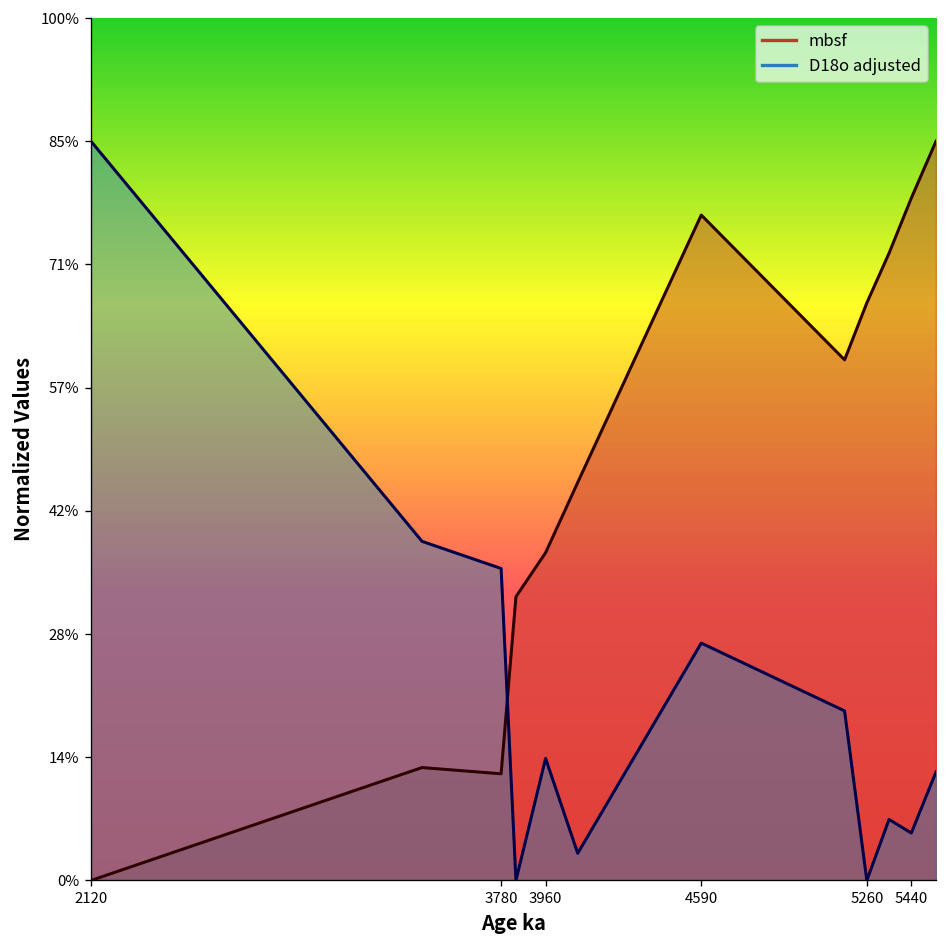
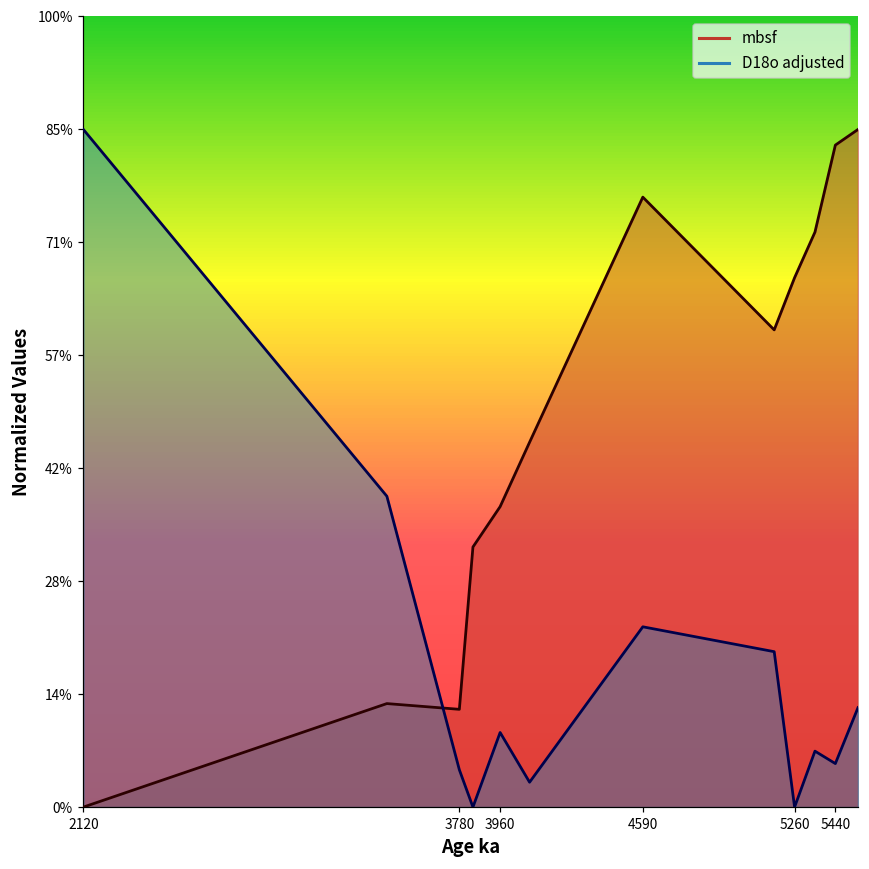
D18o adjusted, 3780: 36% -> 5%
D18o adjusted, 3960: 14% -> 9%
D18o adjusted, 4590: 28% -> 23%
mbsf, 5440: 79% -> 84%
